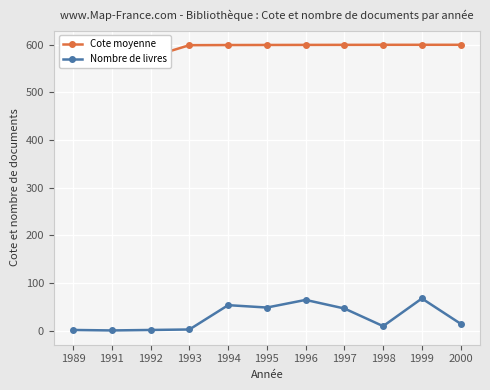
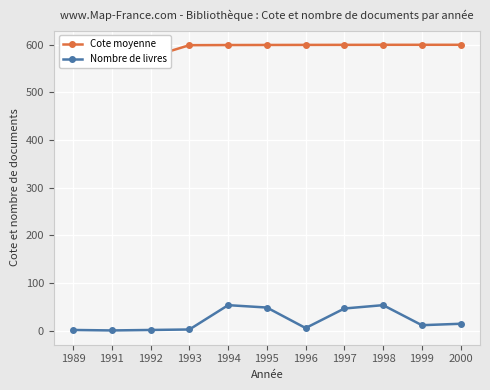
Nombre de livres, 1996: 70 -> 10
Nombre de livres, 1998: 10 -> 50
Nombre de livres, 1999: 70 -> 10
